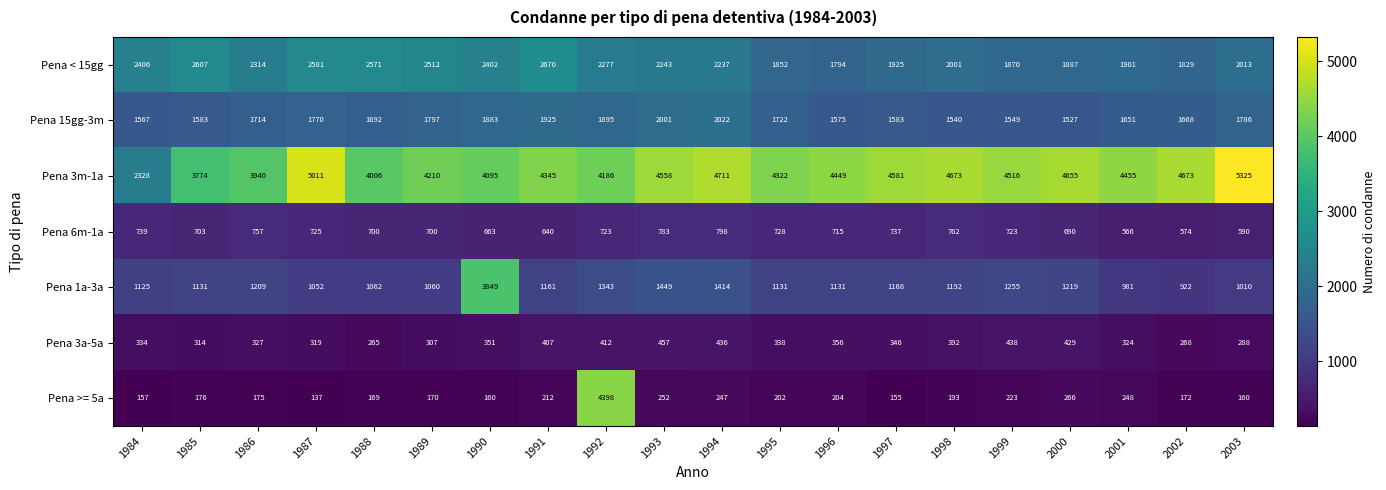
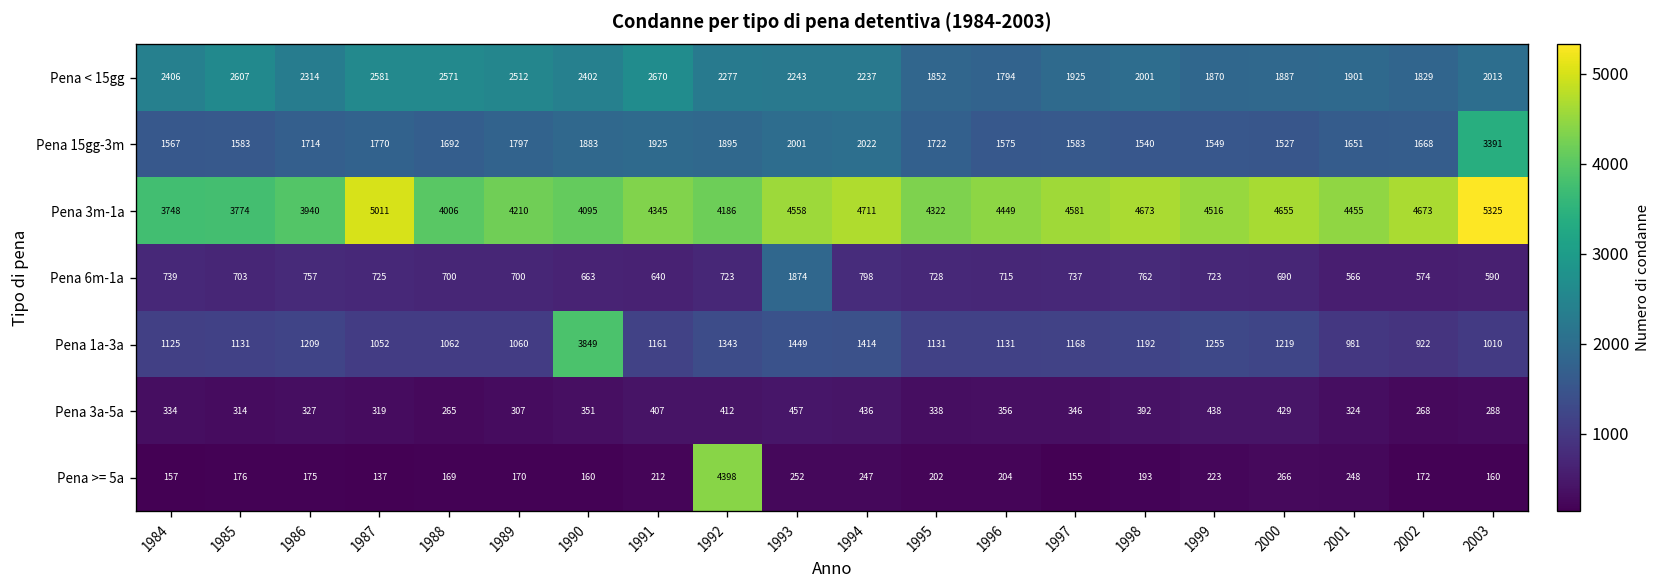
Pena 15gg-3m, 2003: 1786 -> 3391
Pena 3m-1a, 1984: 2328 -> 3748
Pena 6m-1a, 1993: 783 -> 1874
